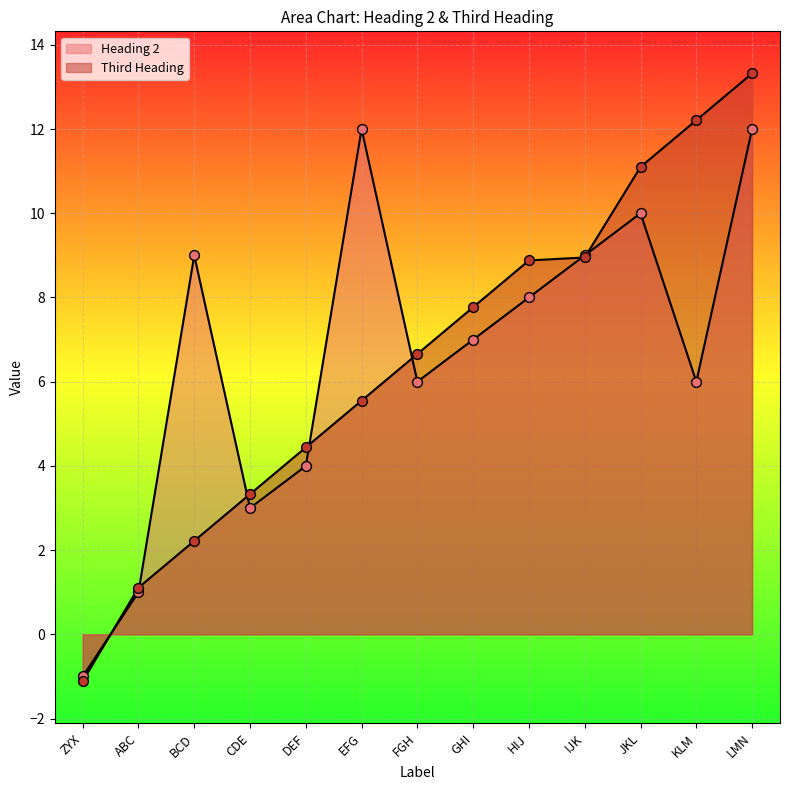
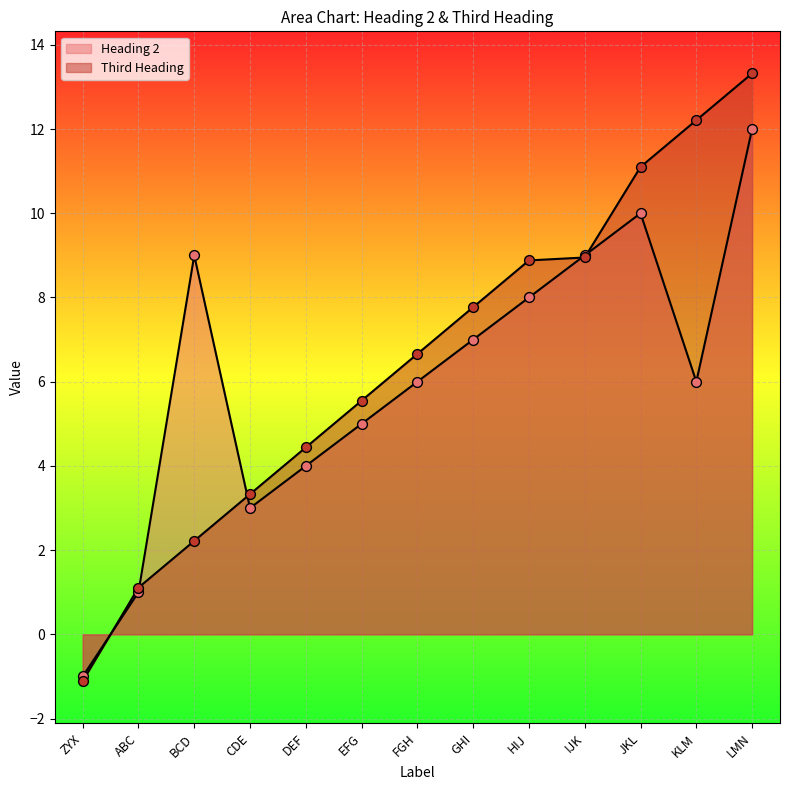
Heading 2, EFG: 12 -> 5
